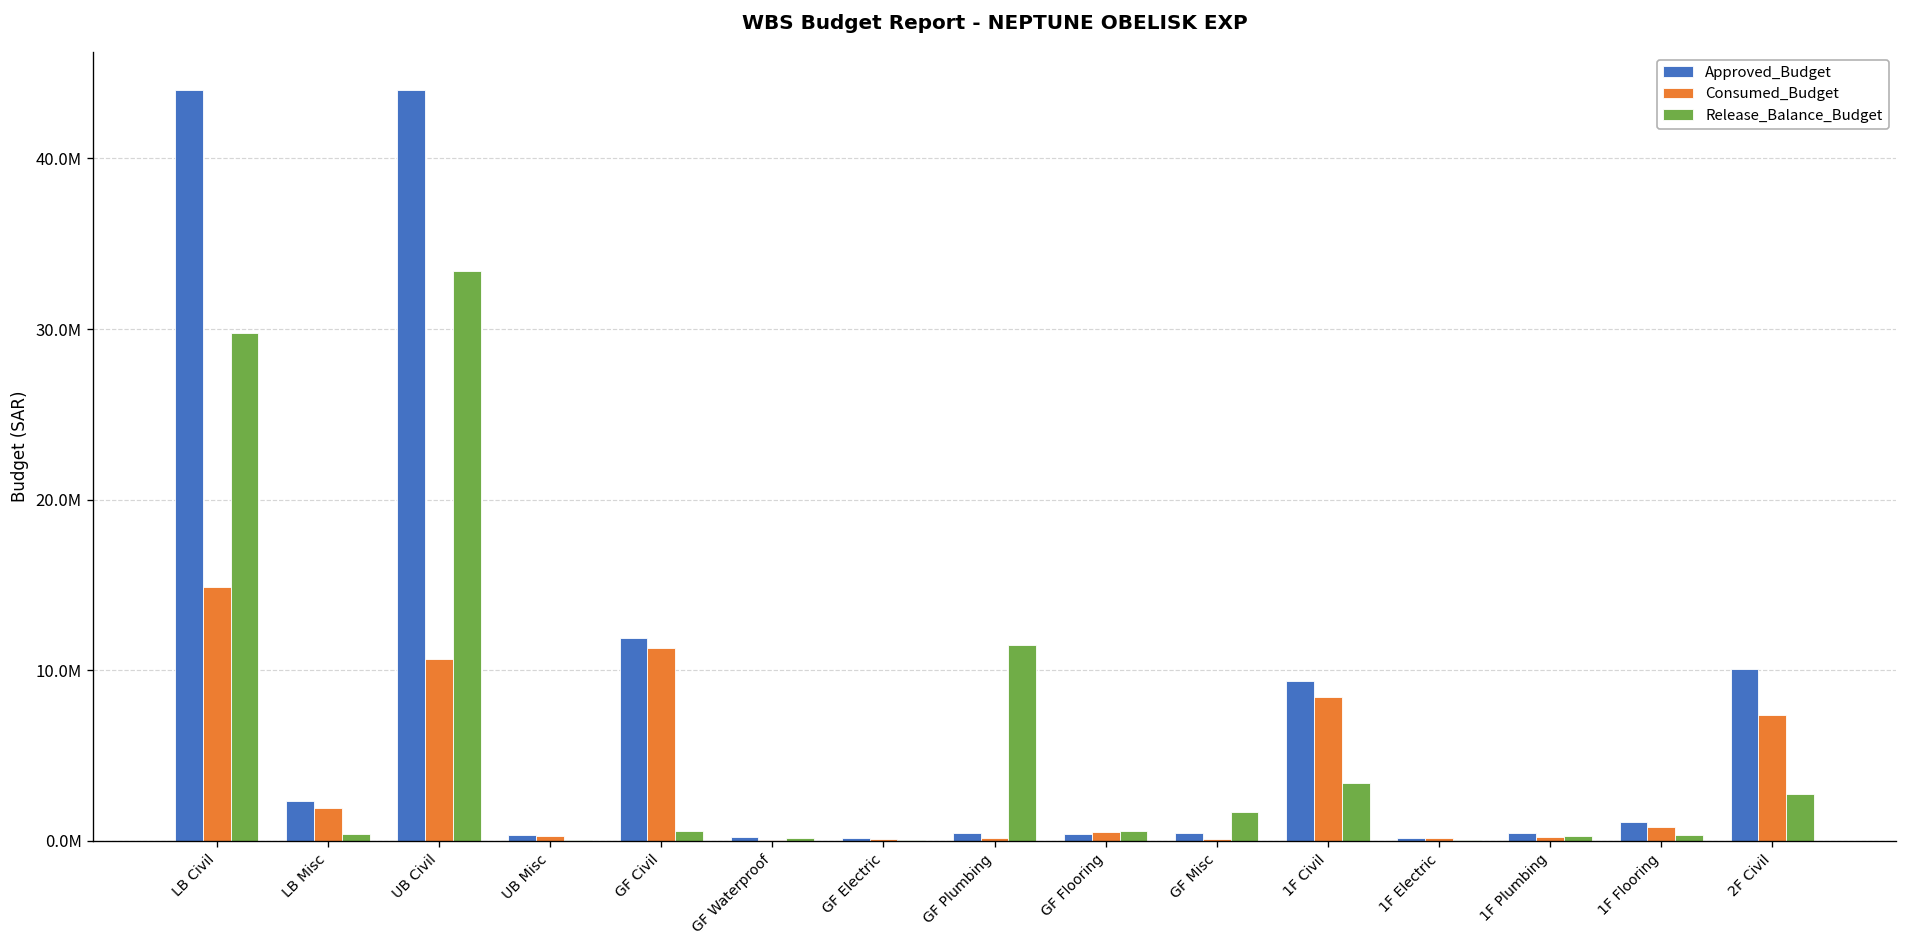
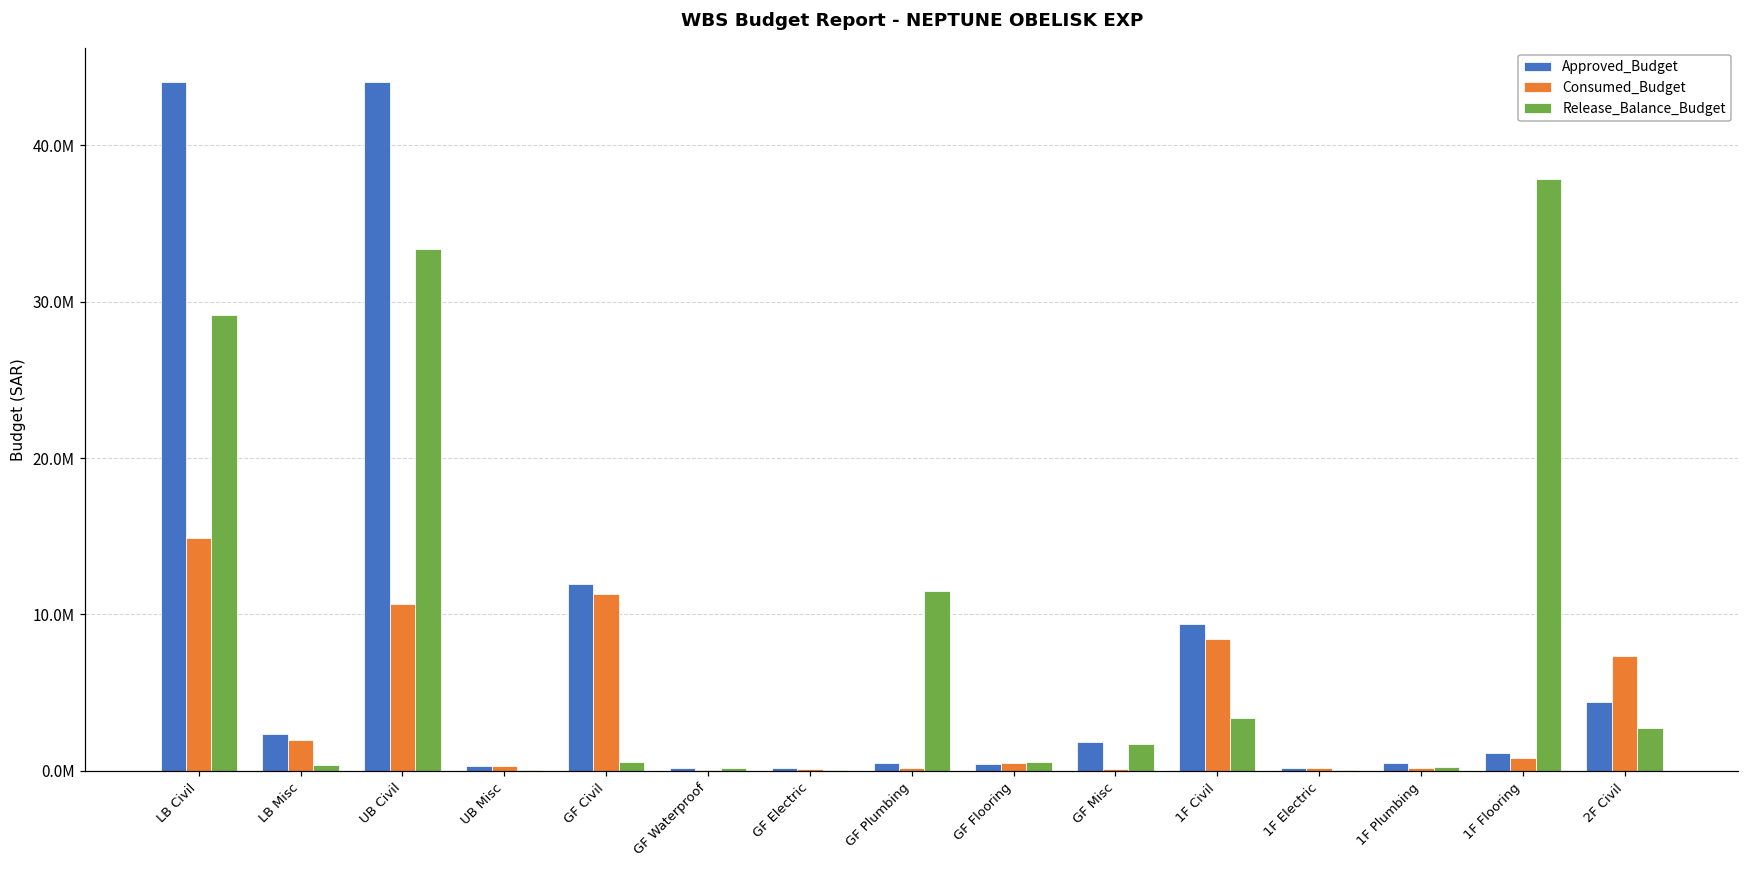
Release_Balance_Budget, LB Civil: 29700000 -> 29100000
Approved_Budget, GF Misc: 500000 -> 1800000
Release_Balance_Budget, 1F Flooring: 300000 -> 37800000
Approved_Budget, 2F Civil: 10100000 -> 4400000
